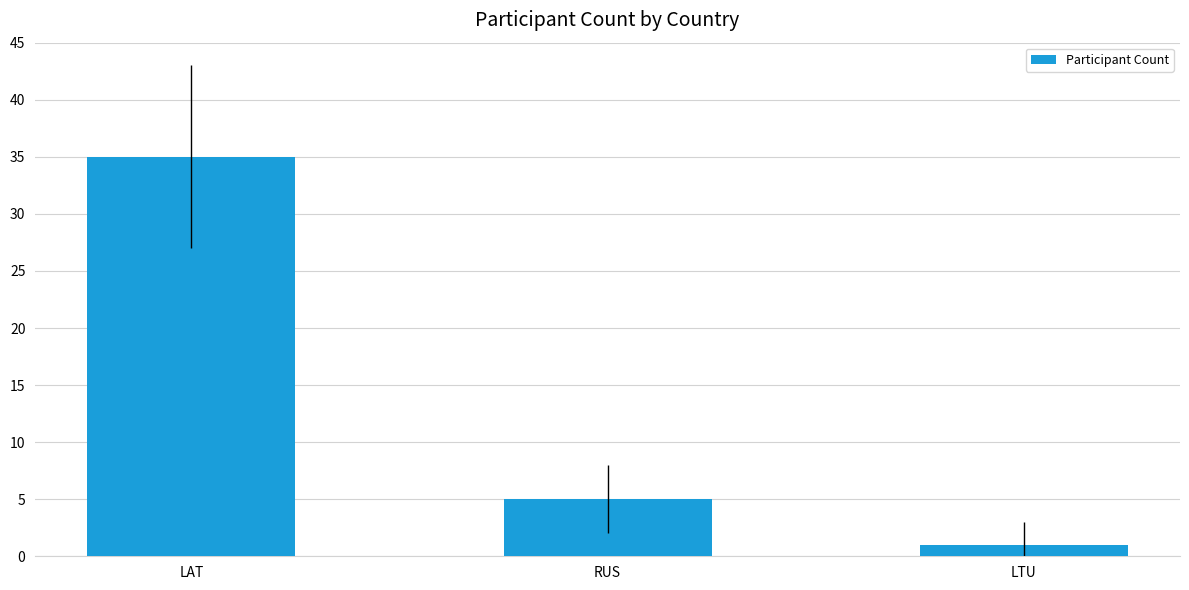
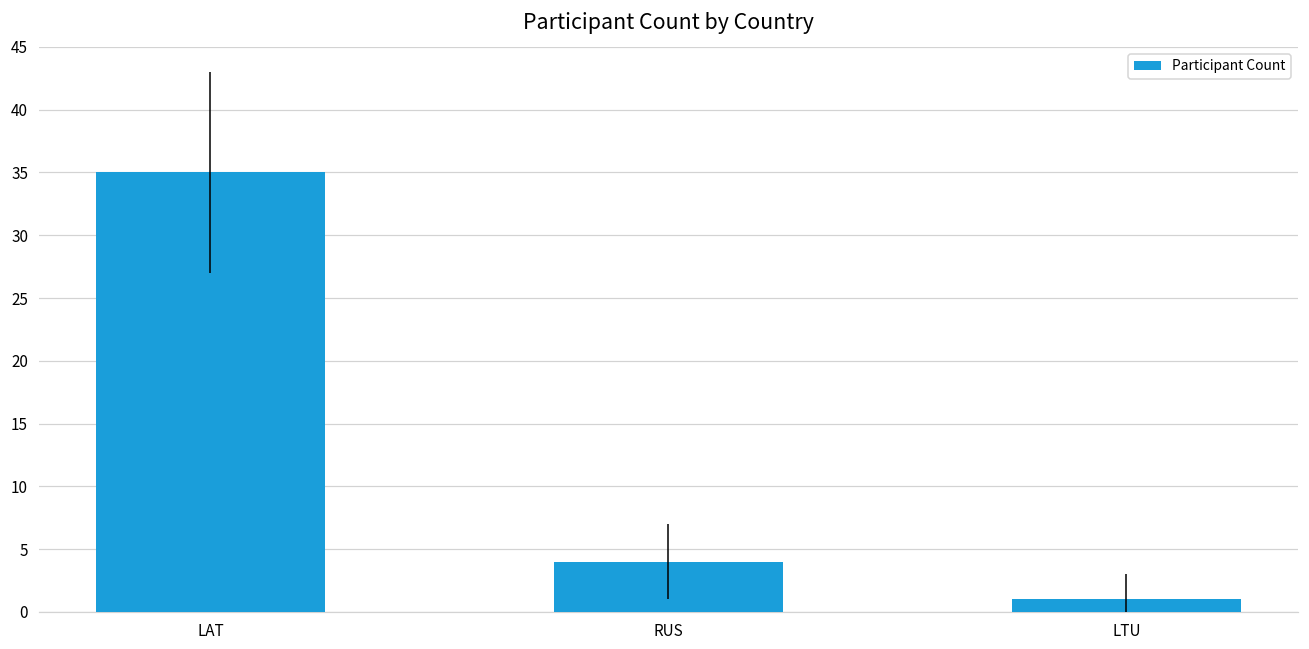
RUS: 5 -> 4
